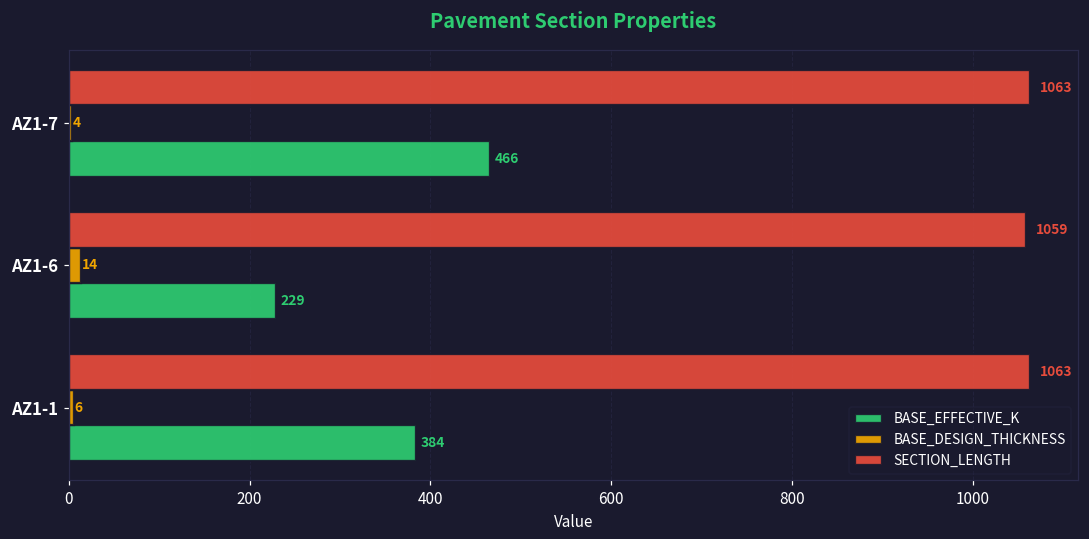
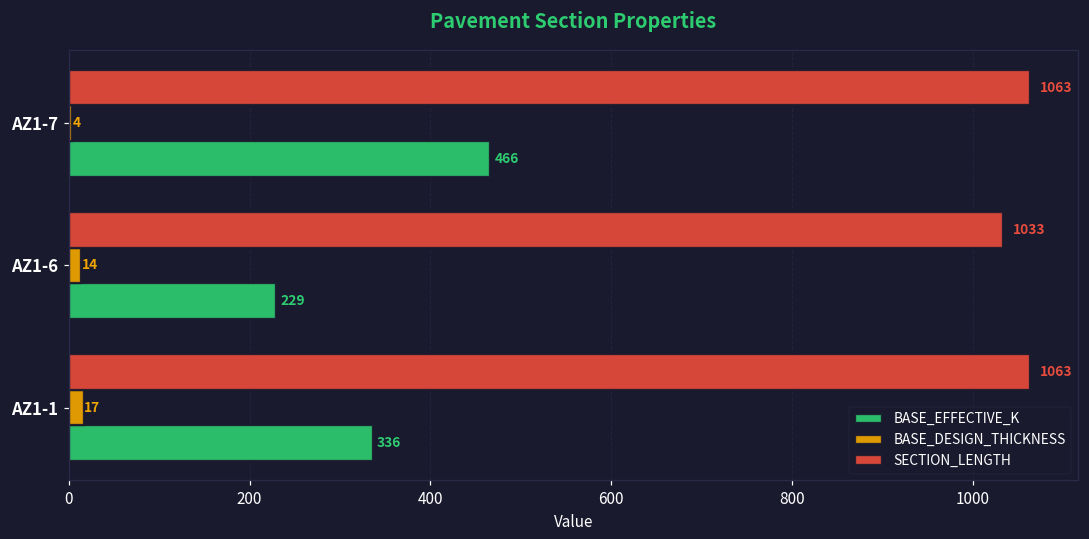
SECTION_LENGTH, AZ1-6: 1059 -> 1033
BASE_DESIGN_THICKNESS, AZ1-1: 6 -> 17
BASE_EFFECTIVE_K, AZ1-1: 384 -> 336
